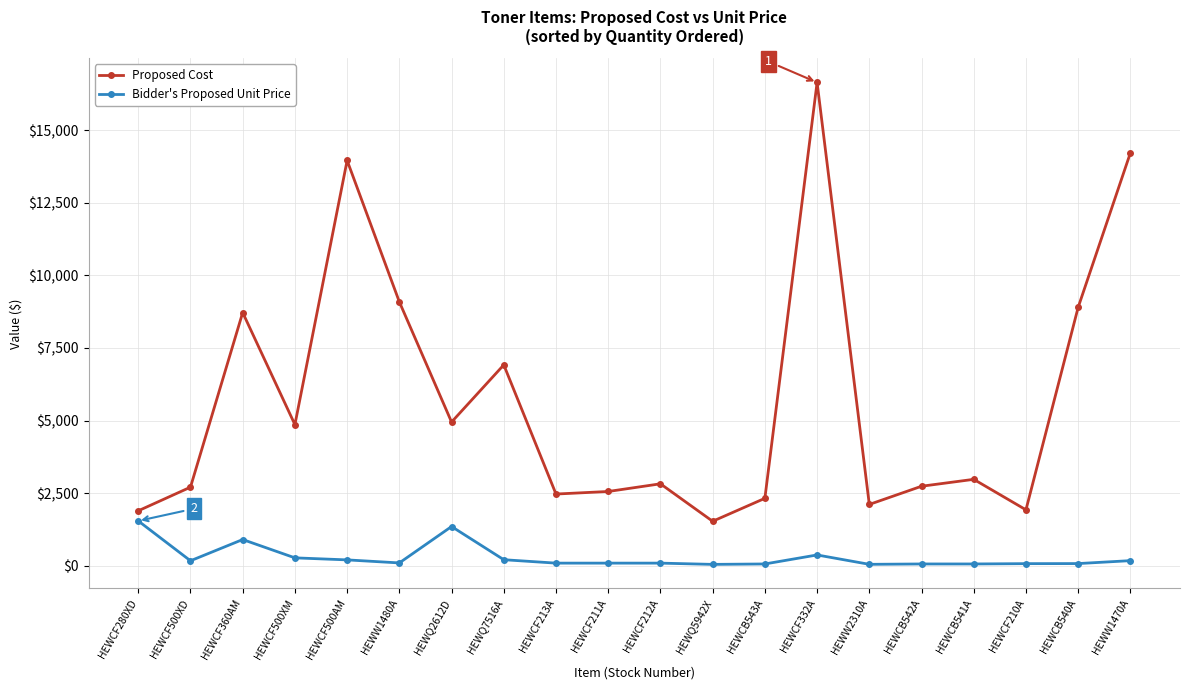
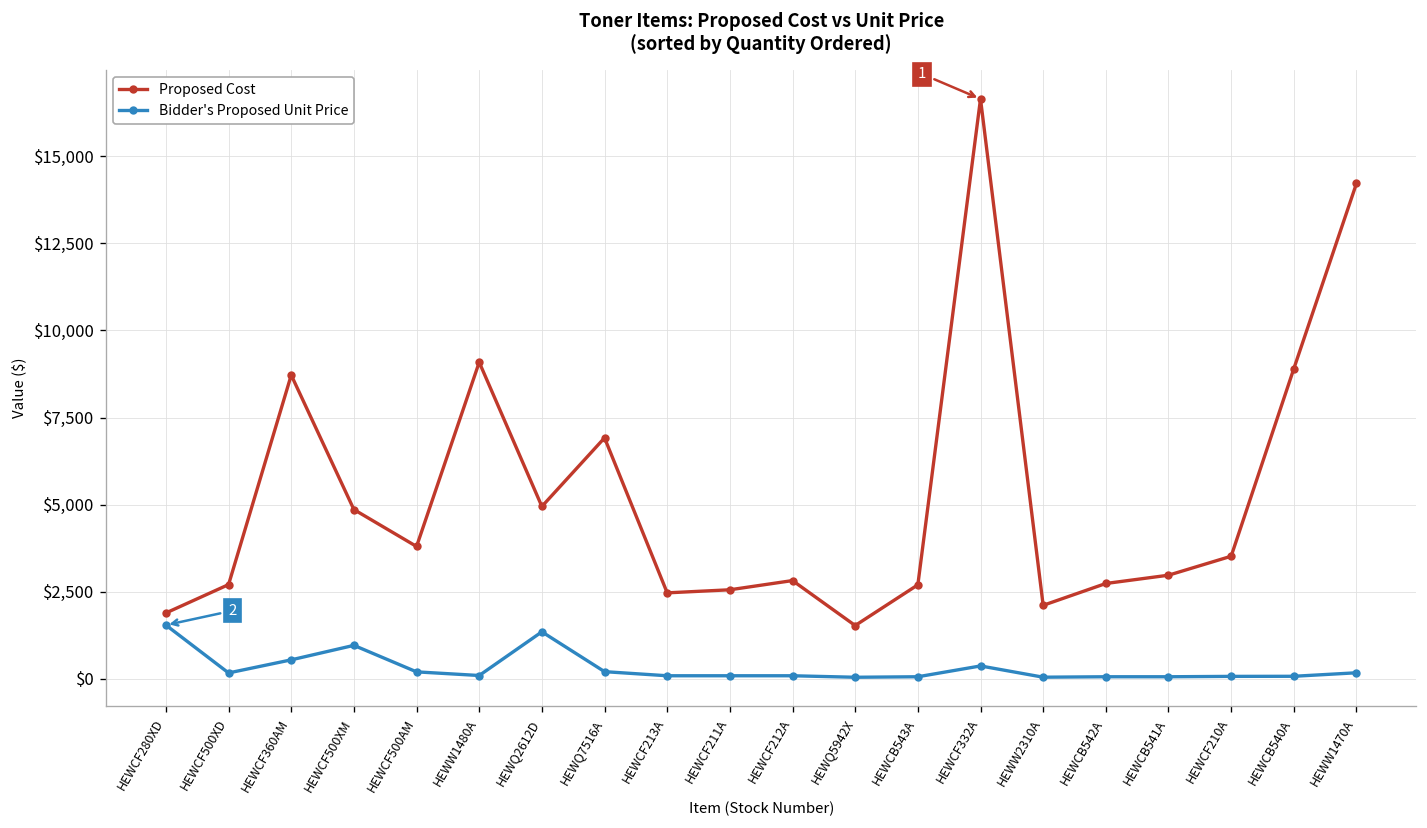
Bidder's Proposed Unit Price, HEWCF360AM: $900 -> $500
Bidder's Proposed Unit Price, HEWCF500XM: $300 -> $1,000
Proposed Cost, HEWCF500AM: $14,000 -> $3,800
Proposed Cost, HEWCB543A: $2,300 -> $2,700
Proposed Cost, HEWCF210A: $1,900 -> $3,500
